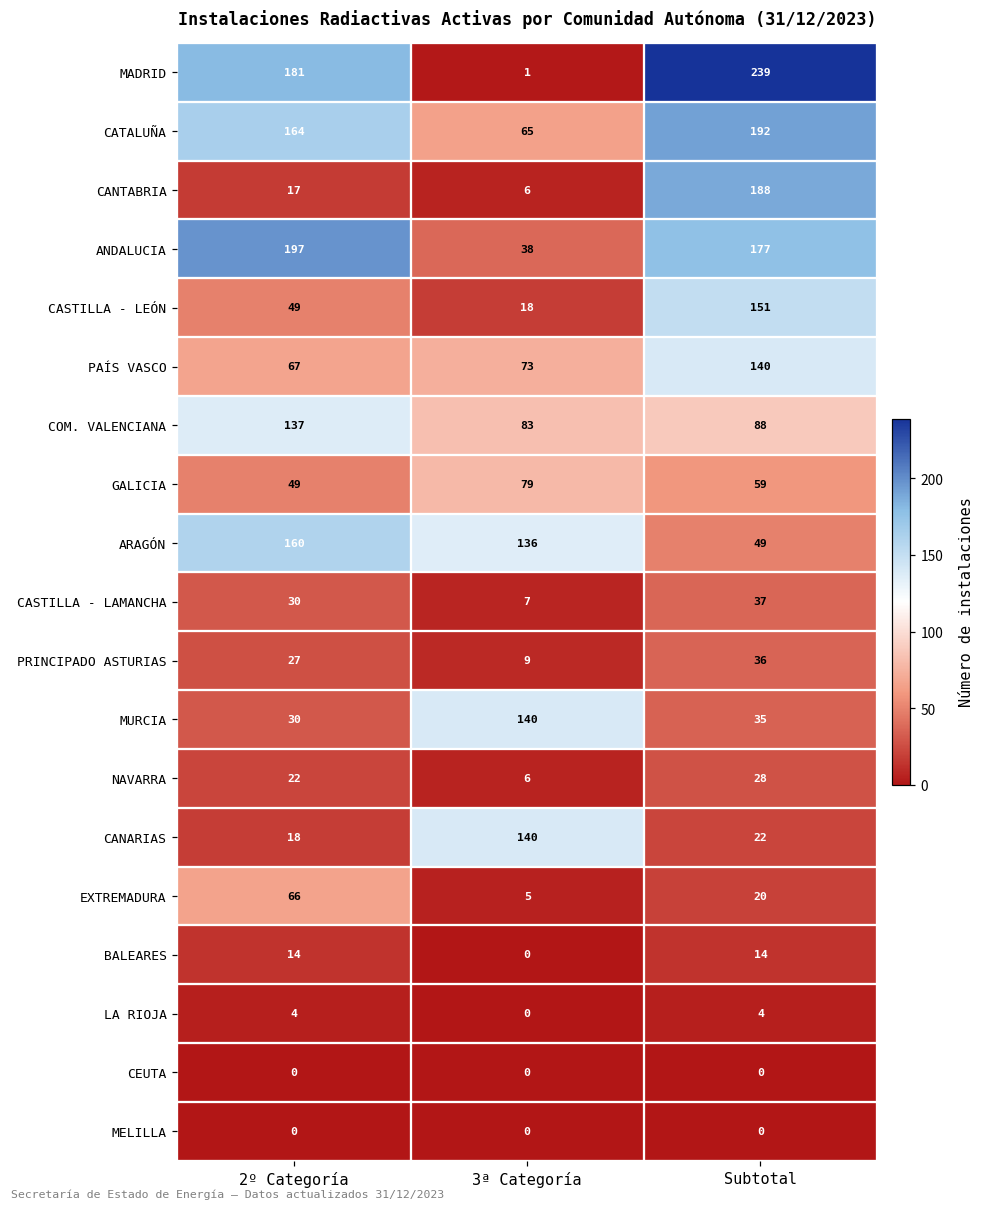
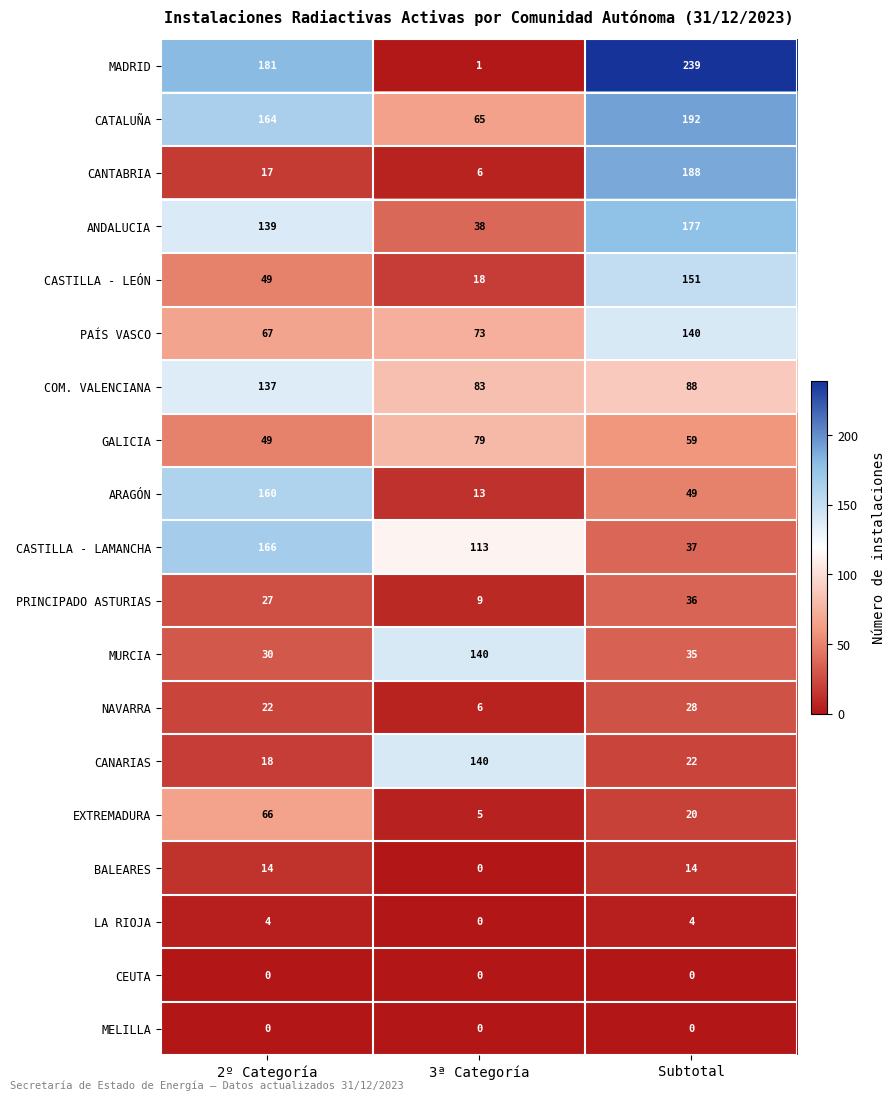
ANDALUCIA, 2º Categoría: 197 -> 139
ARAGÓN, 3ª Categoría: 136 -> 13
CASTILLA - LAMANCHA, 2º Categoría: 30 -> 166
CASTILLA - LAMANCHA, 3ª Categoría: 7 -> 113
